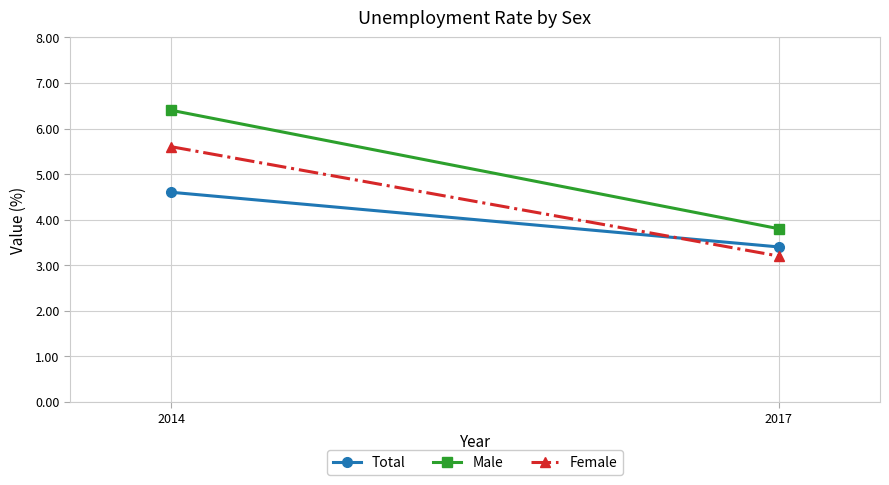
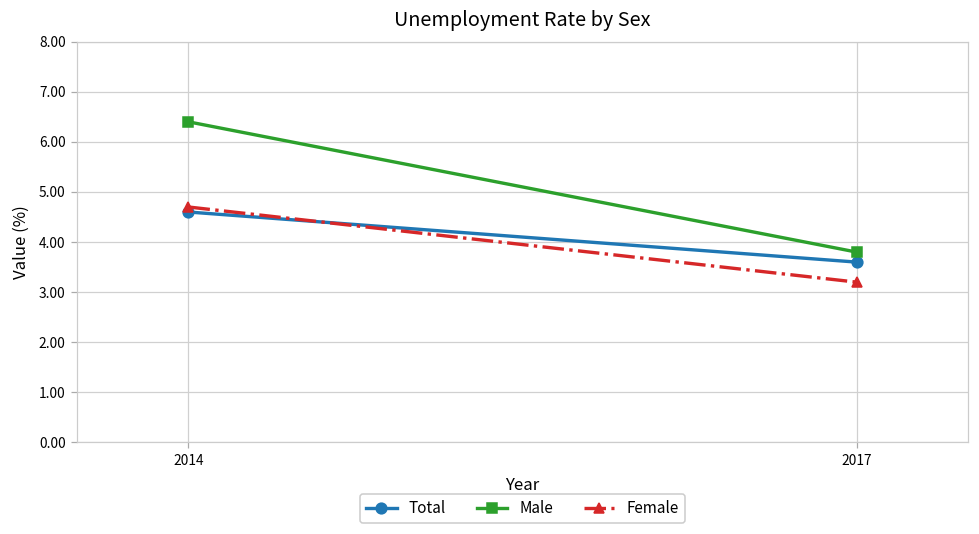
Female, 2014: 5.6 -> 4.7
Total, 2017: 3.4 -> 3.6
